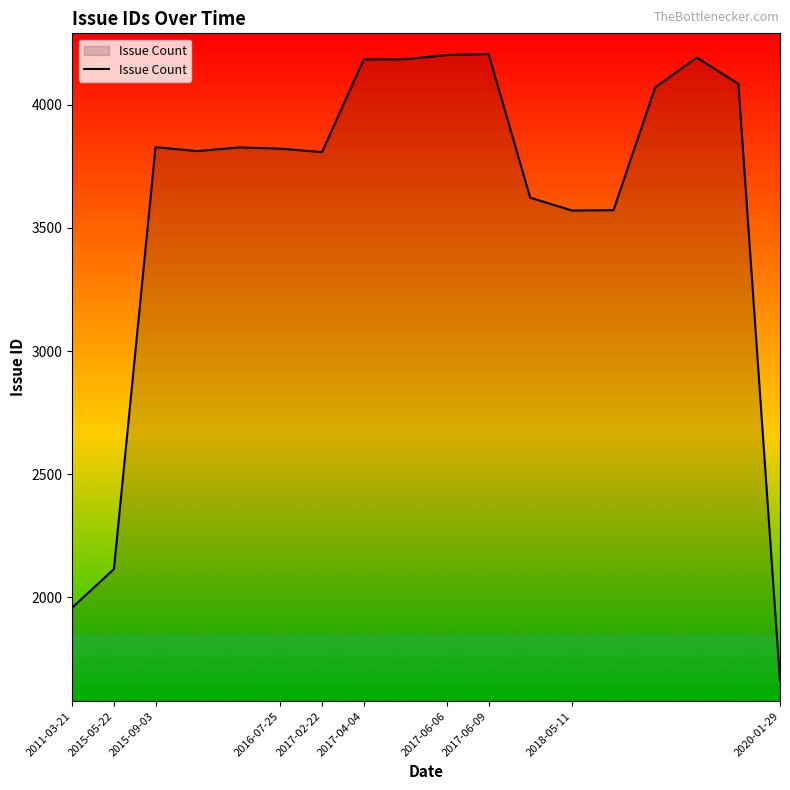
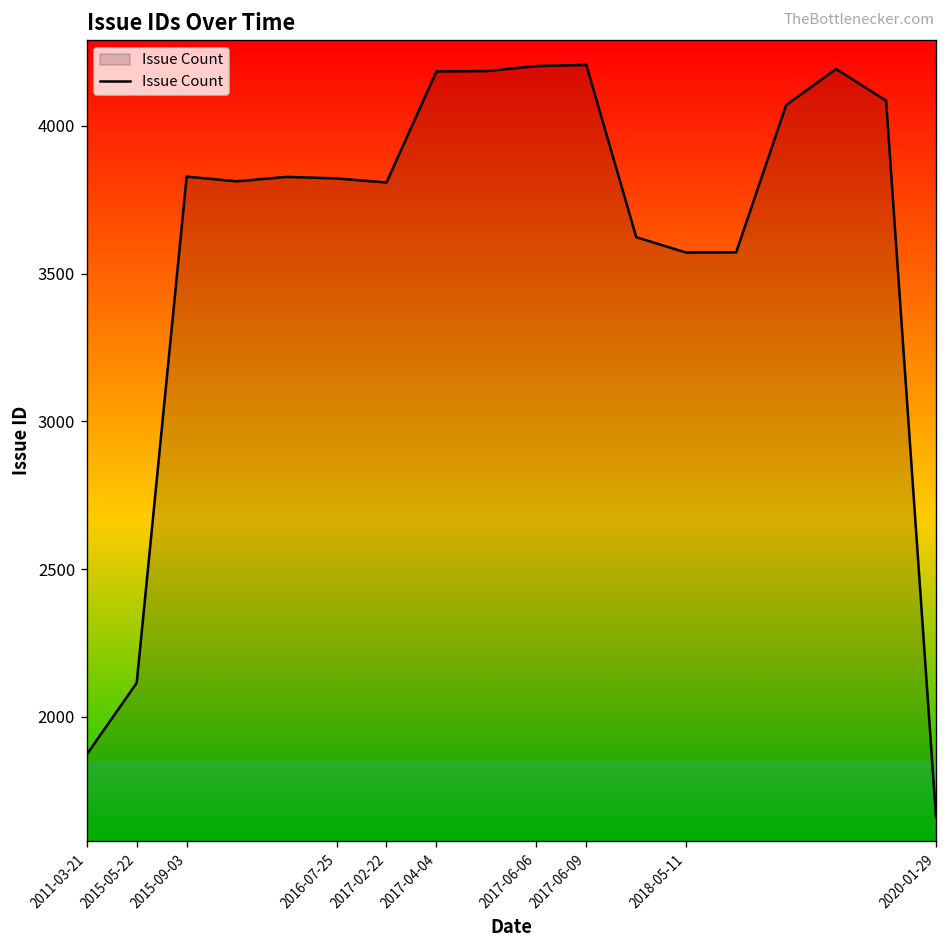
2011-03-21: 1960 -> 1870
